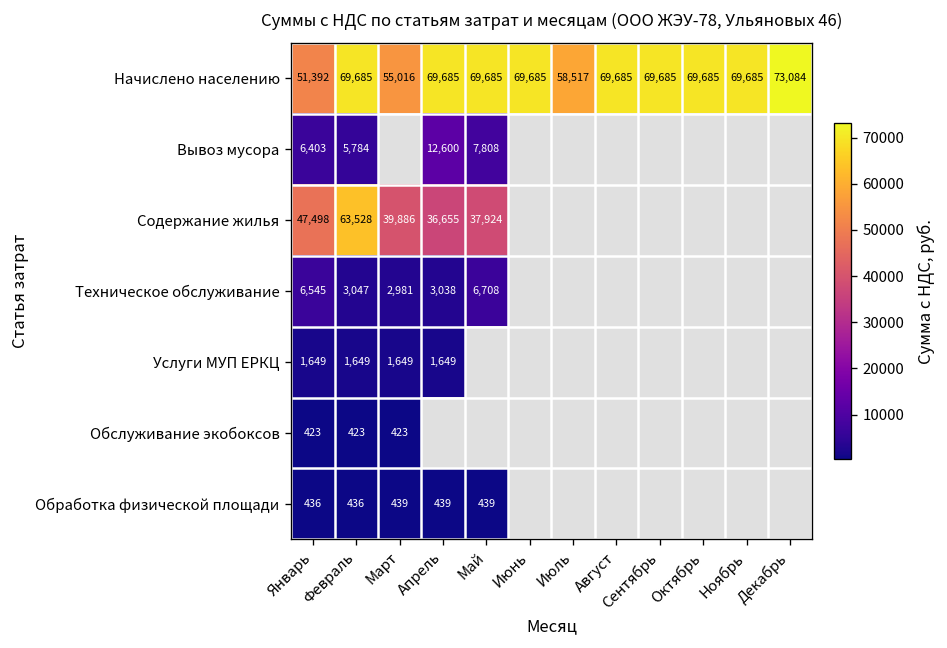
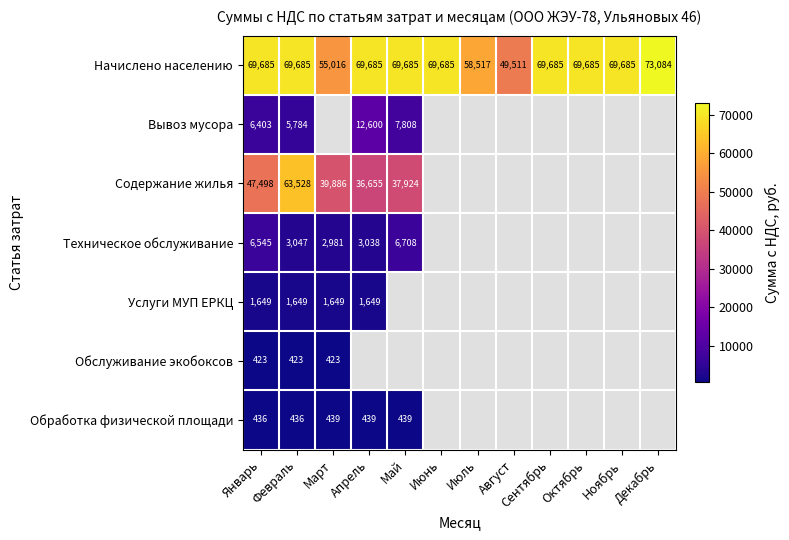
Начислено населению, Январь: 51,392 -> 69,685
Начислено населению, Август: 69,685 -> 49,511
